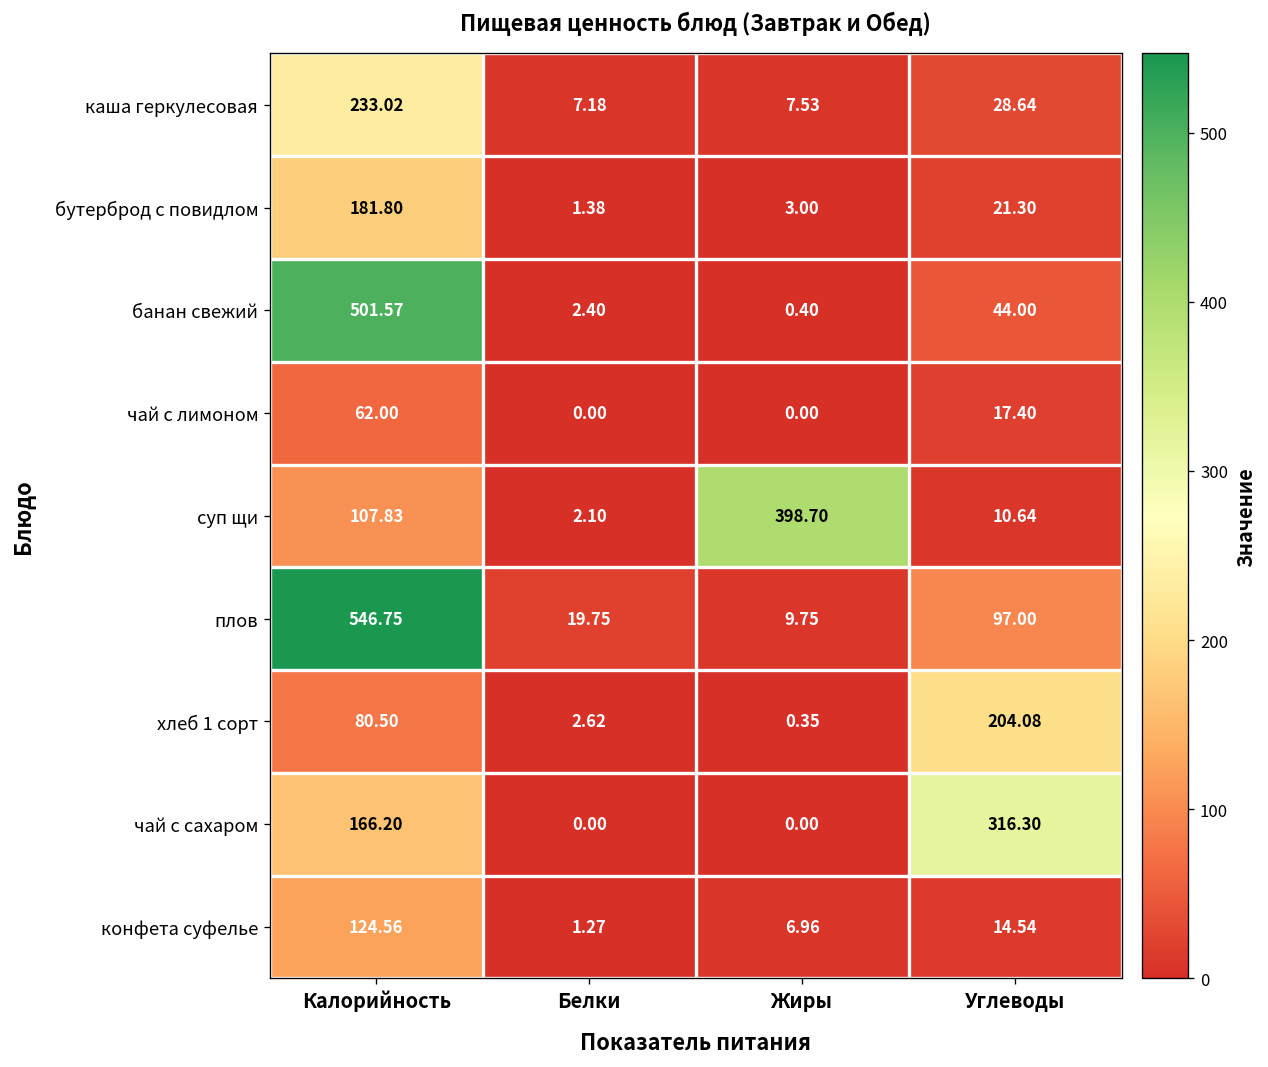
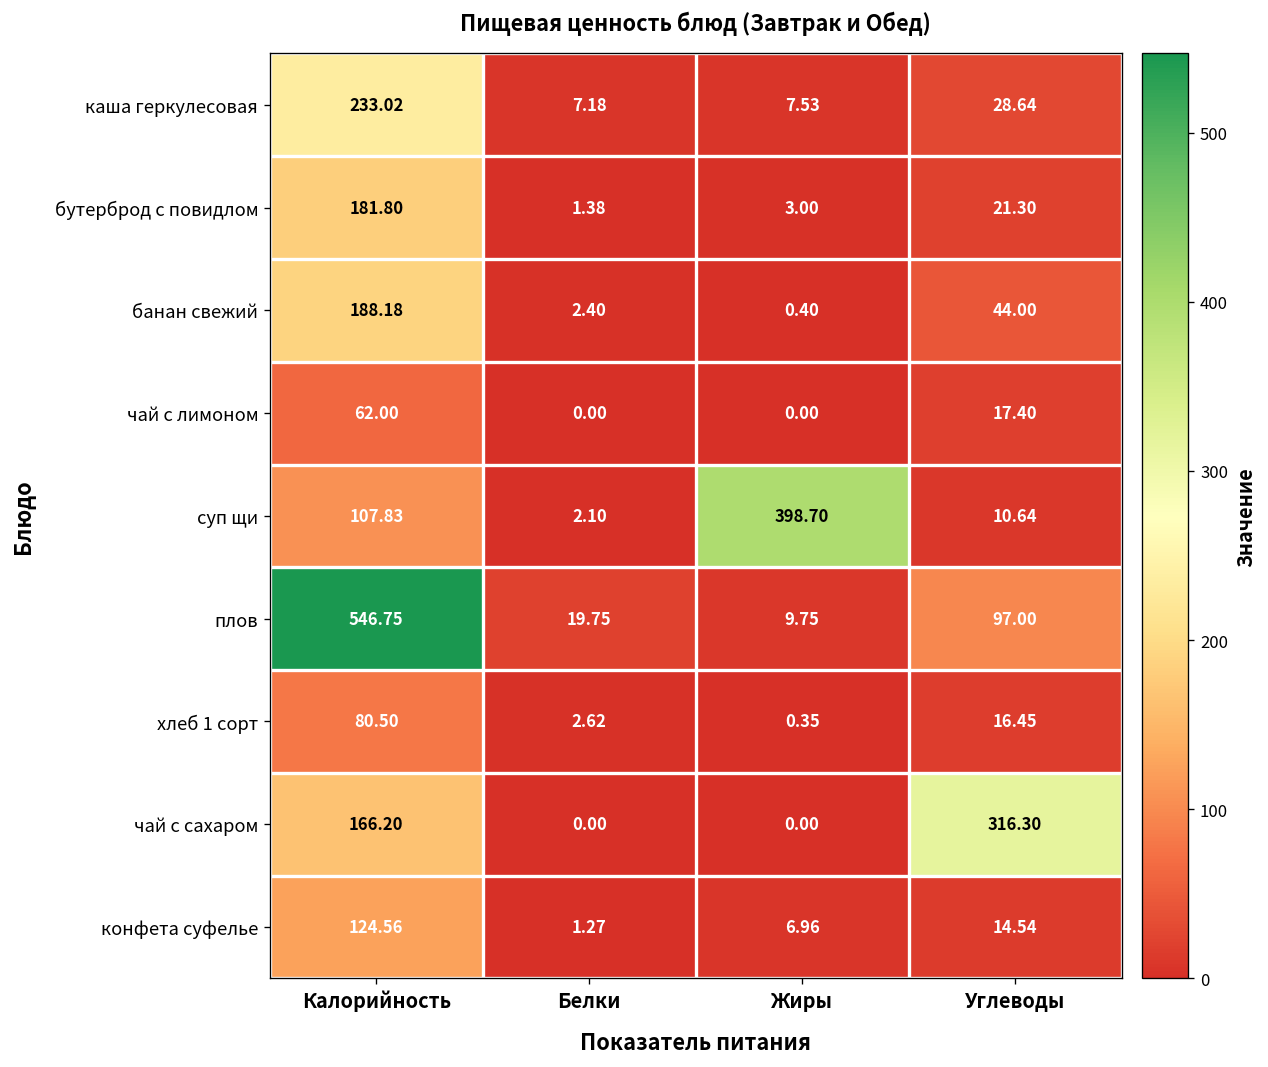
банан свежий, Калорийность: 501.57 -> 188.18
хлеб 1 сорт, Углеводы: 204.08 -> 16.45
